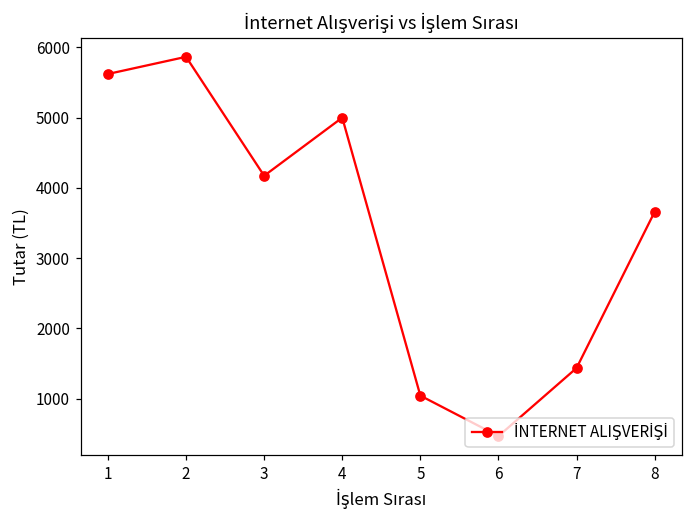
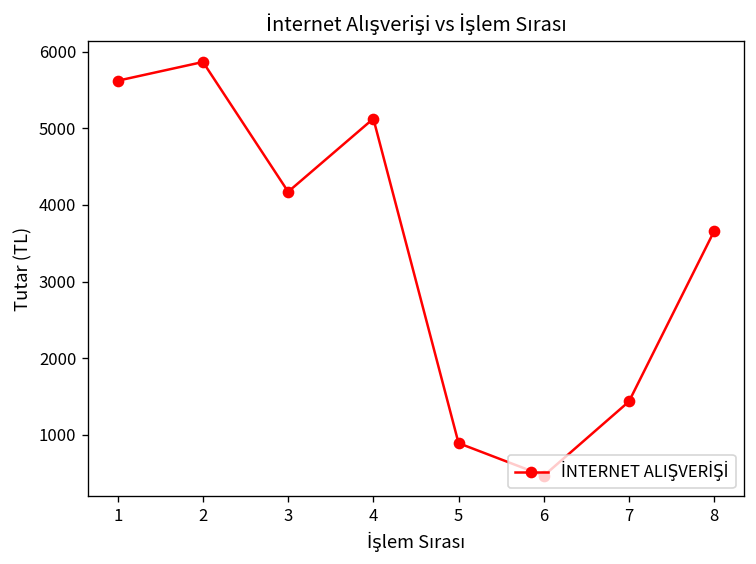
4: 5000 -> 5100
5: 1000 -> 900
